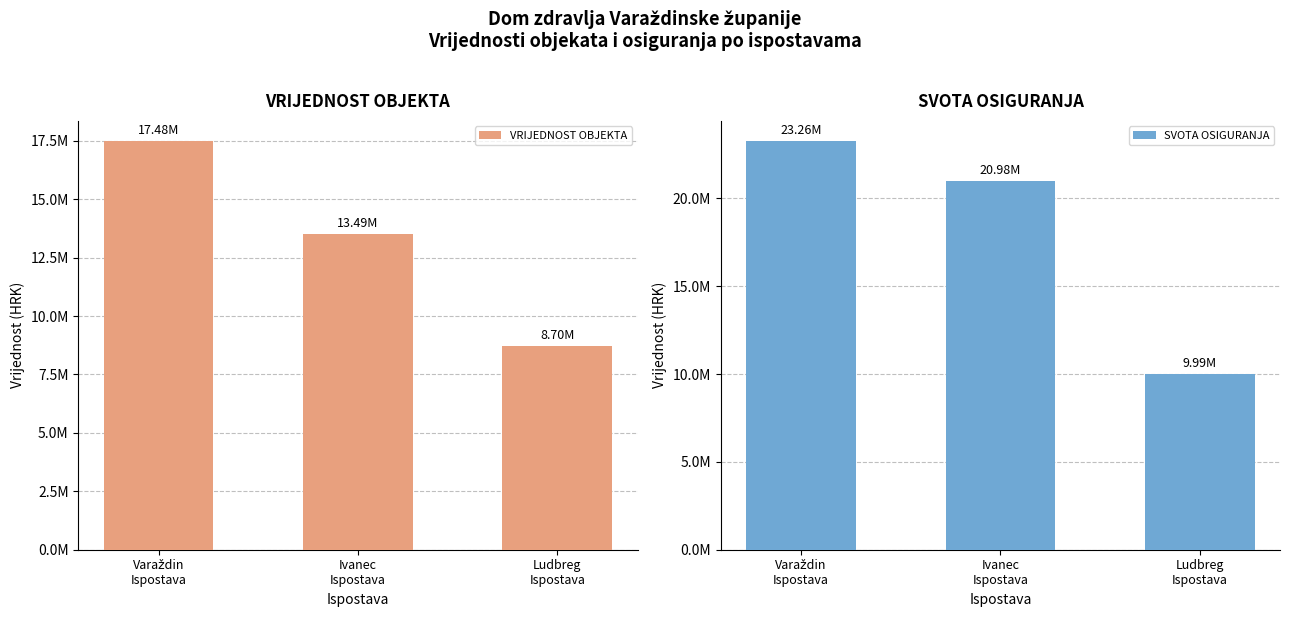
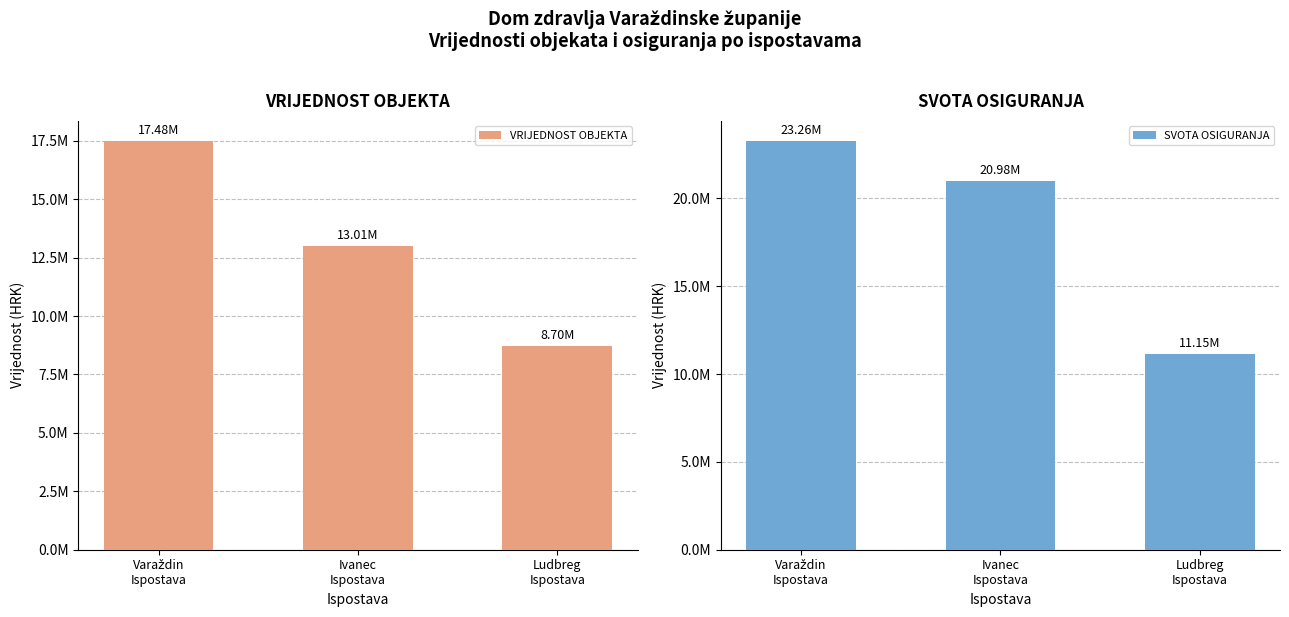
VRIJEDNOST OBJEKTA, Ivanec Ispostava: 13.49M -> 13.01M
SVOTA OSIGURANJA, Ludbreg Ispostava: 9.99M -> 11.15M
